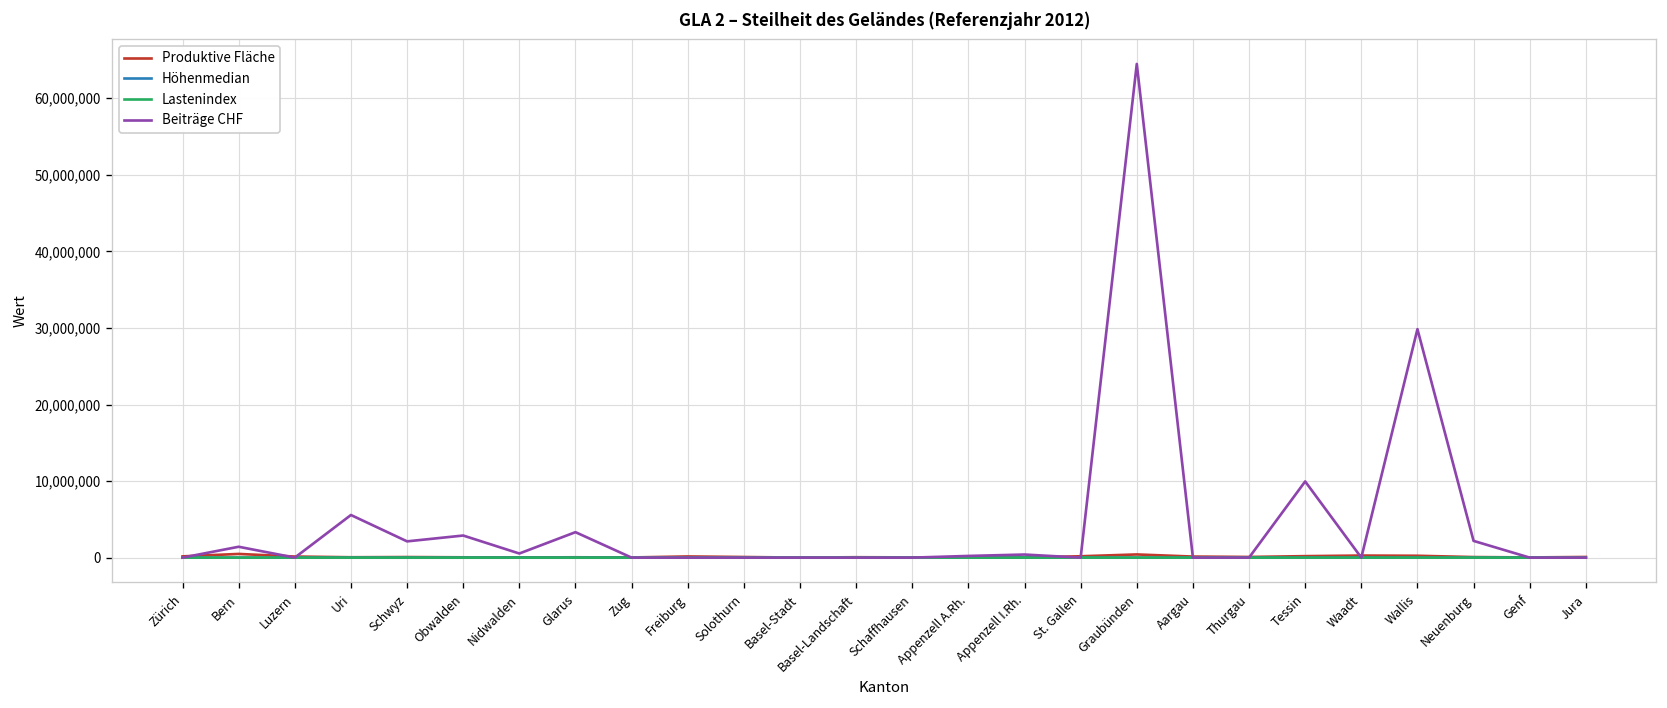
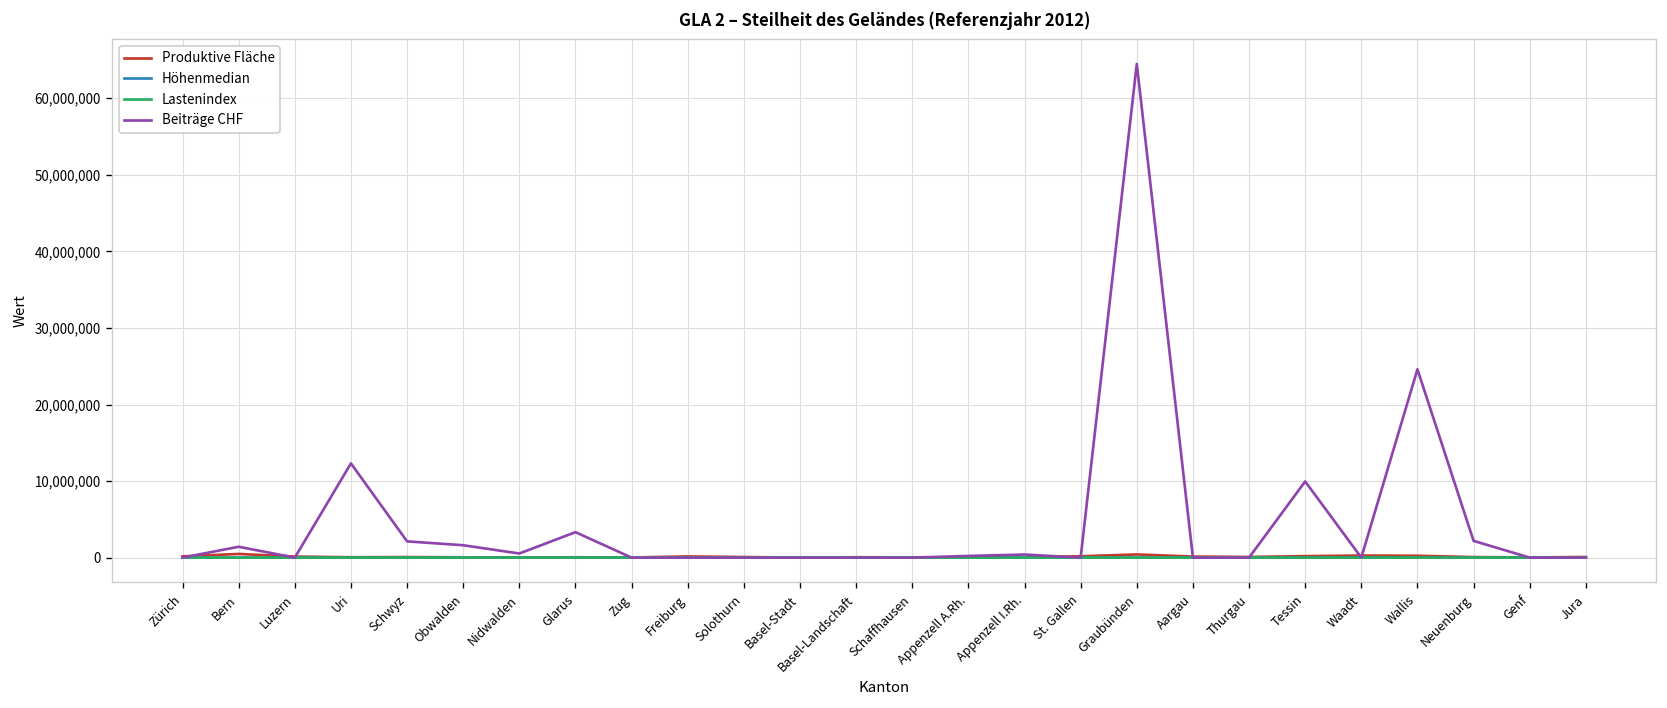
Beiträge CHF, Uri: 6,000,000 -> 12,000,000
Beiträge CHF, Obwalden: 3,000,000 -> 2,000,000
Beiträge CHF, Wallis: 30,000,000 -> 25,000,000
